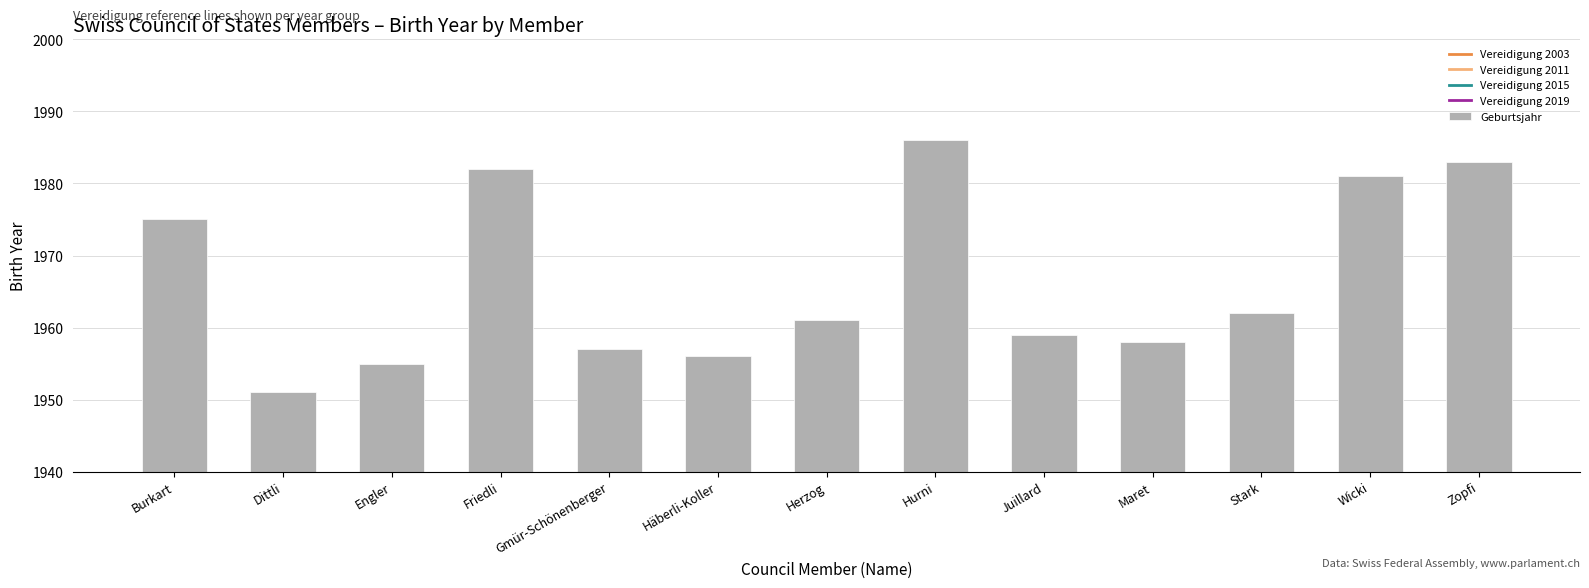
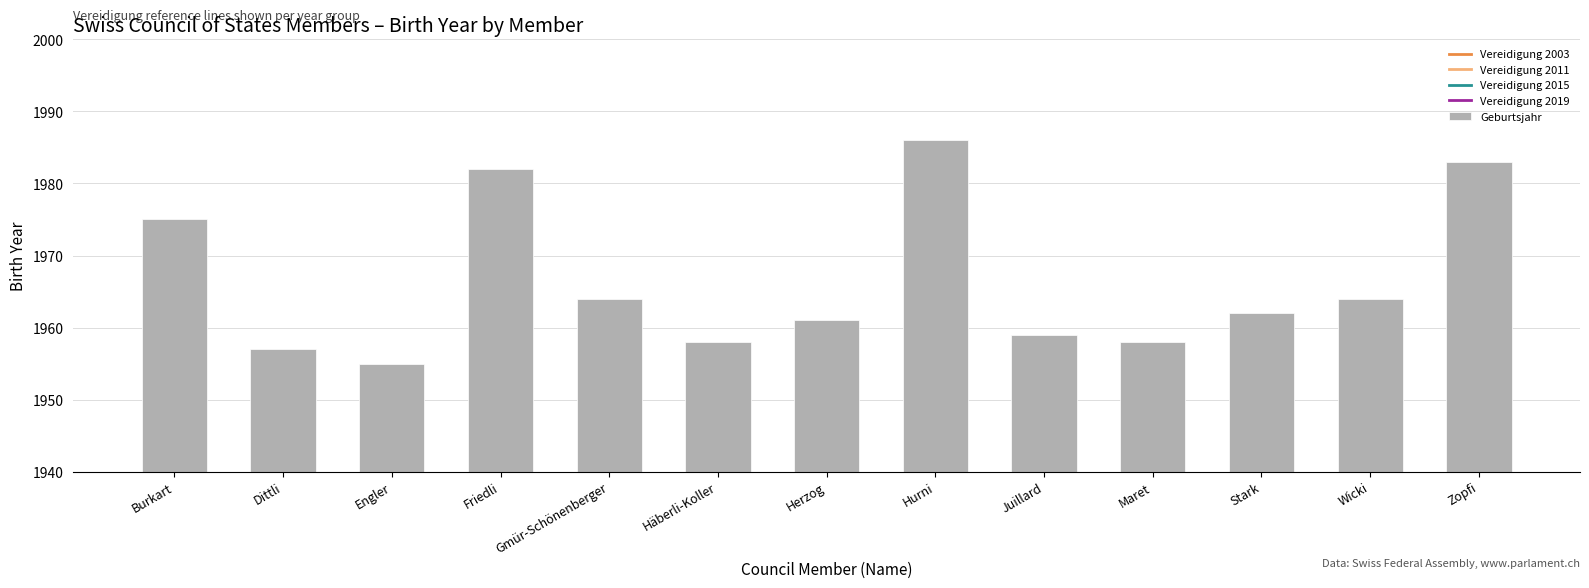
Dittli: 1951 -> 1957
Gmür-Schönenberger: 1957 -> 1964
Häberli-Koller: 1956 -> 1958
Wicki: 1981 -> 1964
